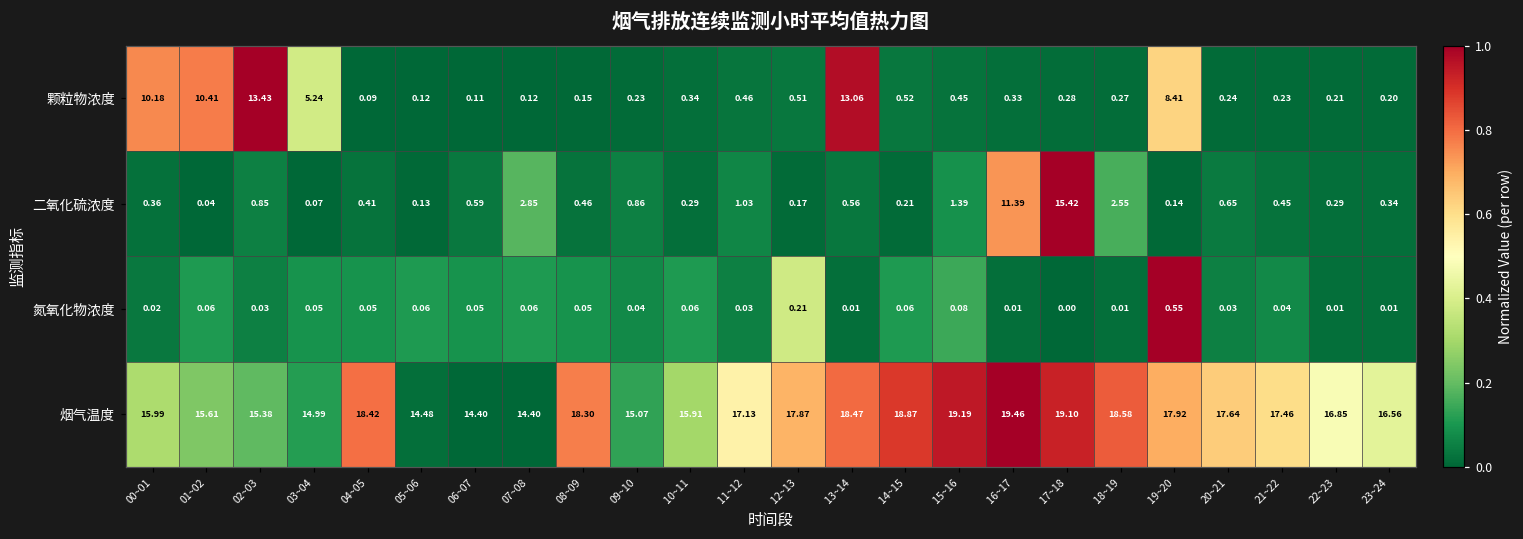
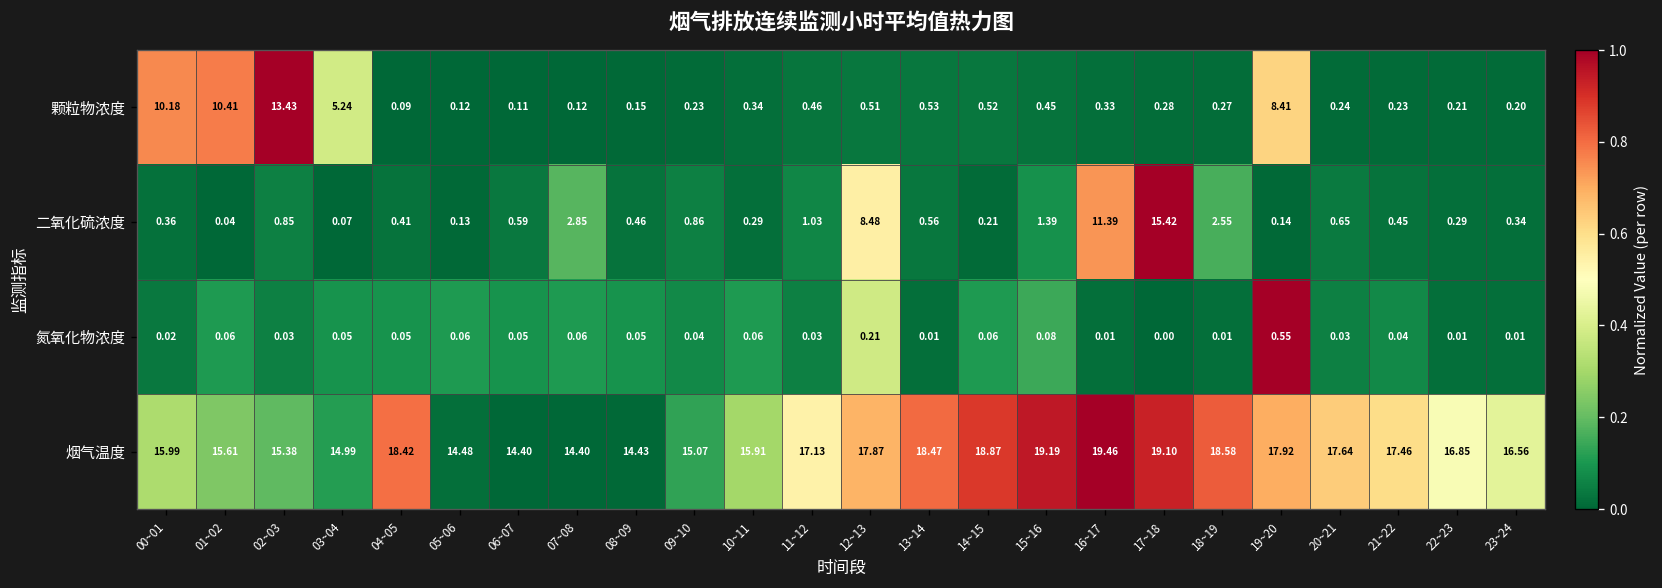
颗粒物浓度, 13~14: 13.06 -> 0.53
二氧化硫浓度, 12~13: 0.17 -> 8.48
烟气温度, 08~09: 18.30 -> 14.43
